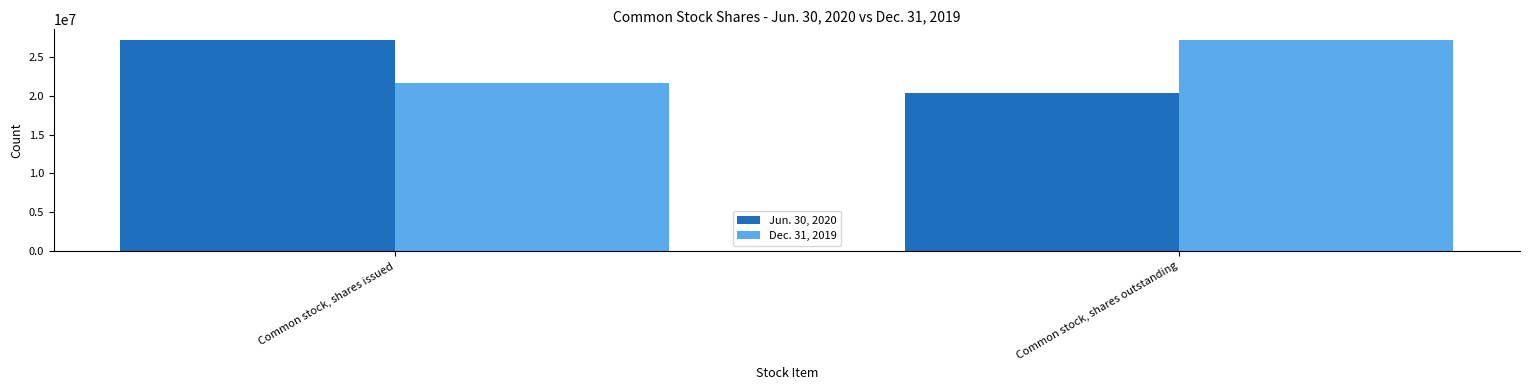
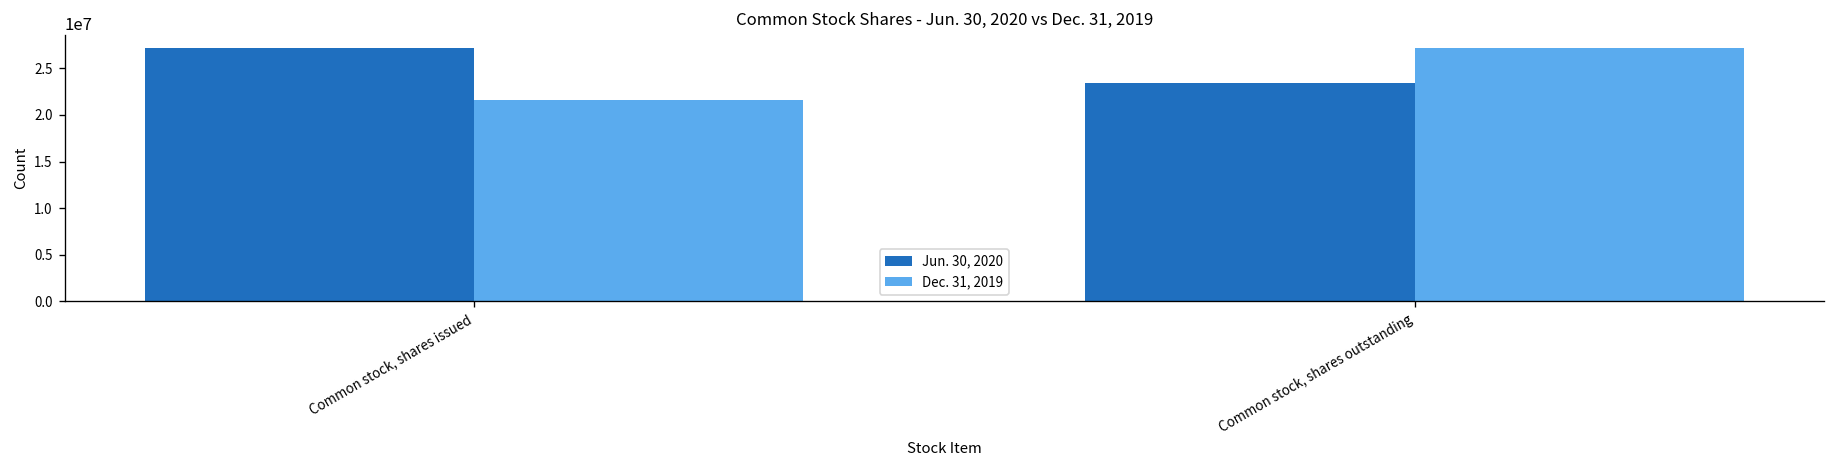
Jun. 30, 2020, Common stock, shares outstanding: 20000000 -> 23000000
